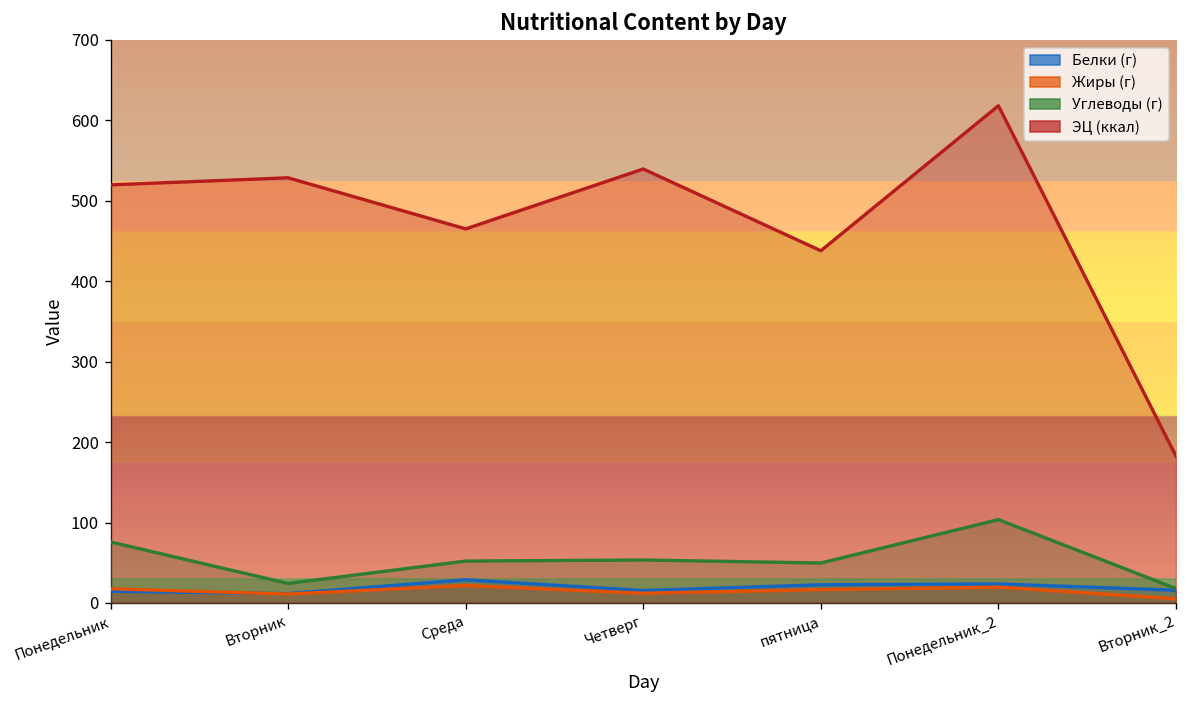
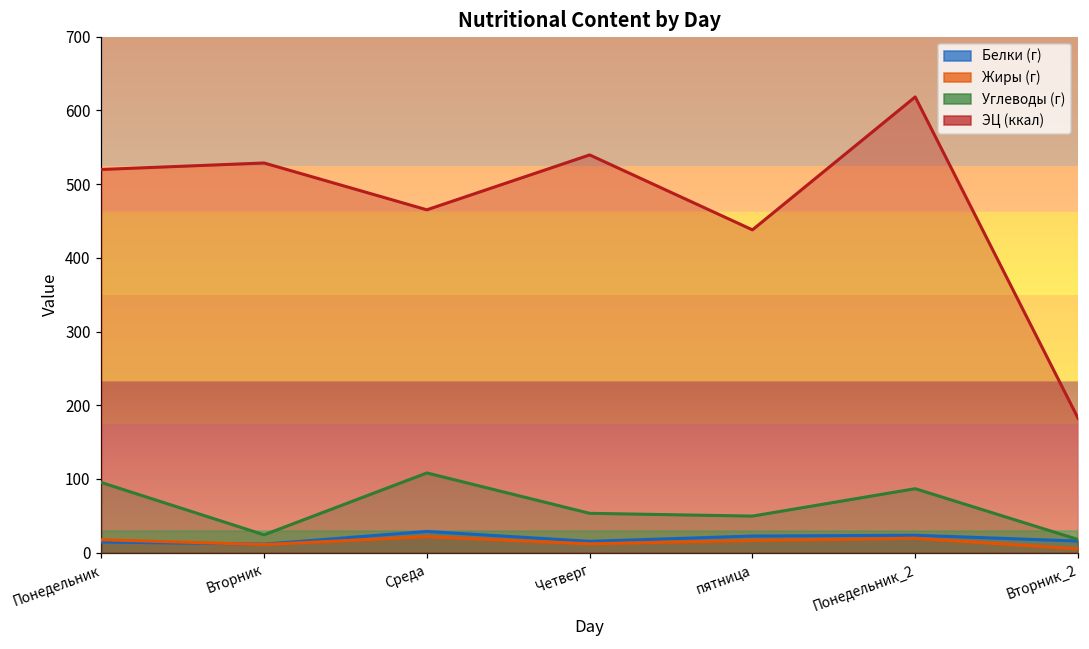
Углеводы (г), Понедельник: 80 -> 100
Углеводы (г), Среда: 50 -> 110
Углеводы (г), Понедельник_2: 100 -> 90
